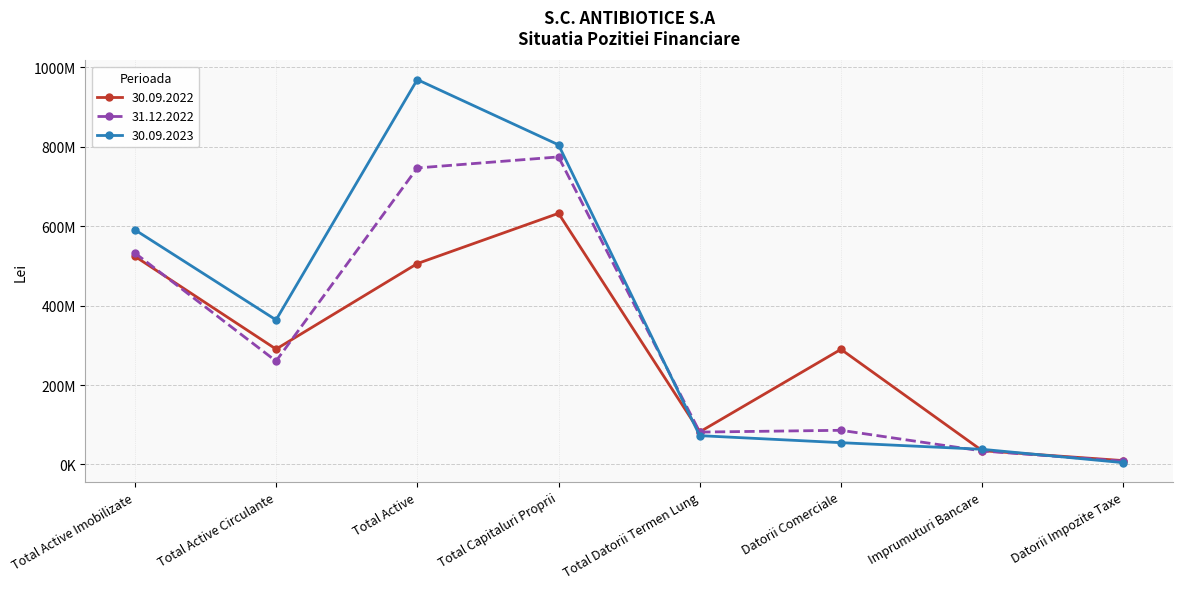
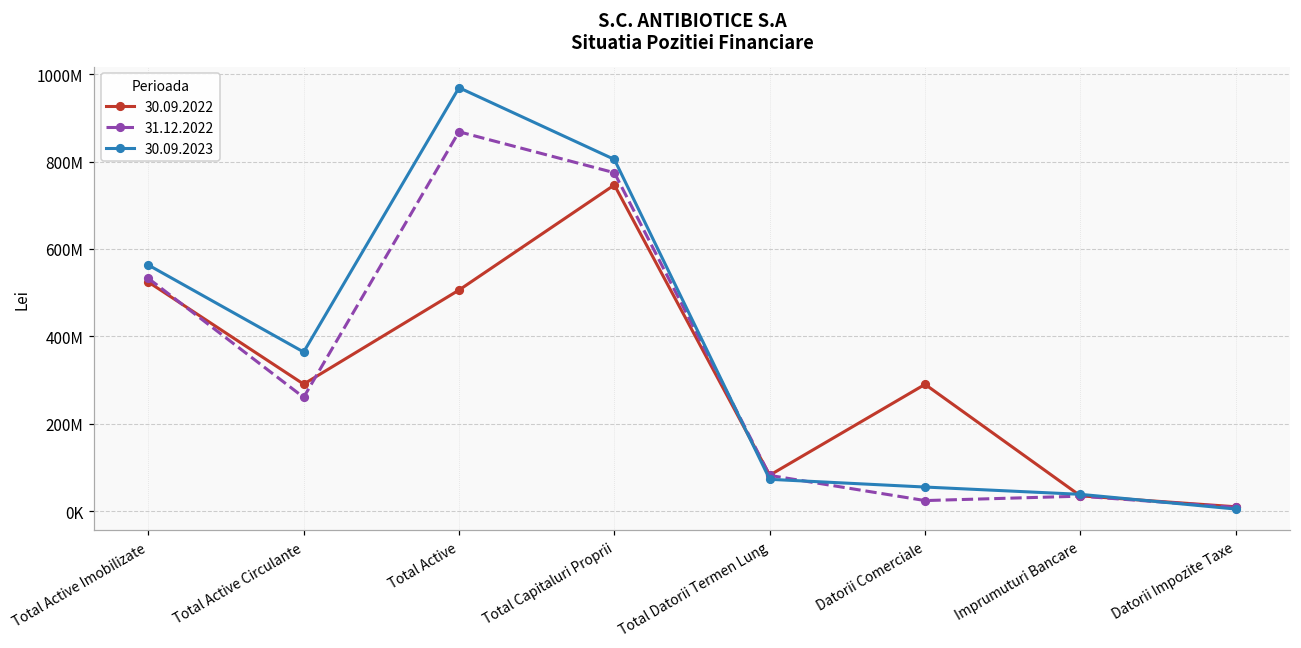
30.09.2023, Total Active Imobilizate: 590000000 -> 560000000
31.12.2022, Total Active: 750000000 -> 870000000
30.09.2022, Total Capitaluri Proprii: 630000000 -> 750000000
31.12.2022, Datorii Comerciale: 90000000 -> 20000000
